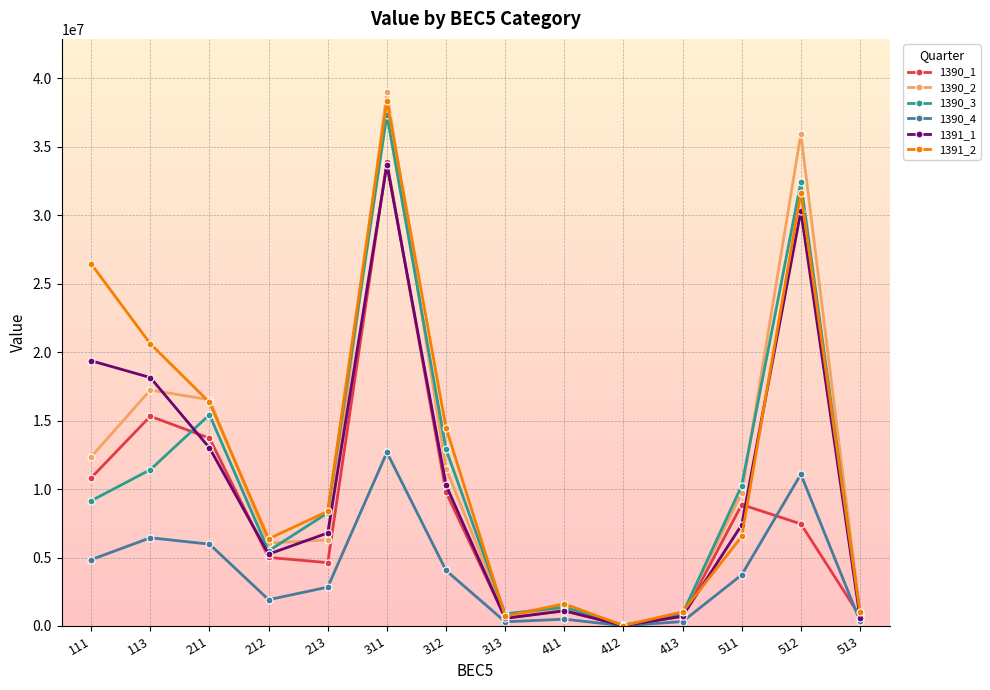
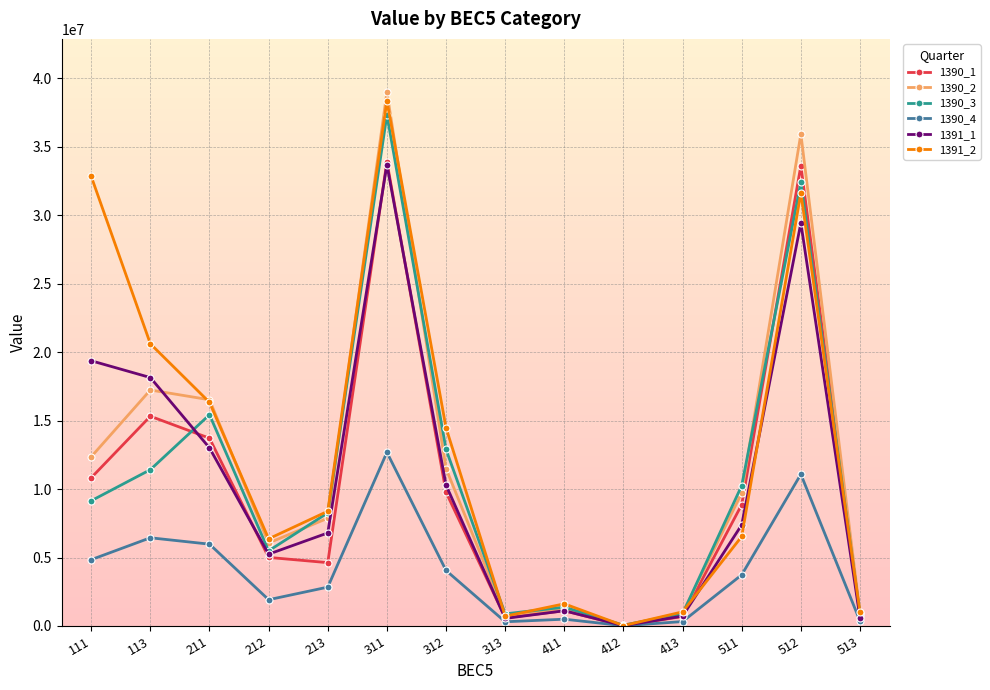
1391_2, 111: 26400000 -> 32800000
1390_2, 213: 6300000 -> 7900000
1390_1, 512: 7500000 -> 33600000
1391_1, 512: 30300000 -> 29400000
